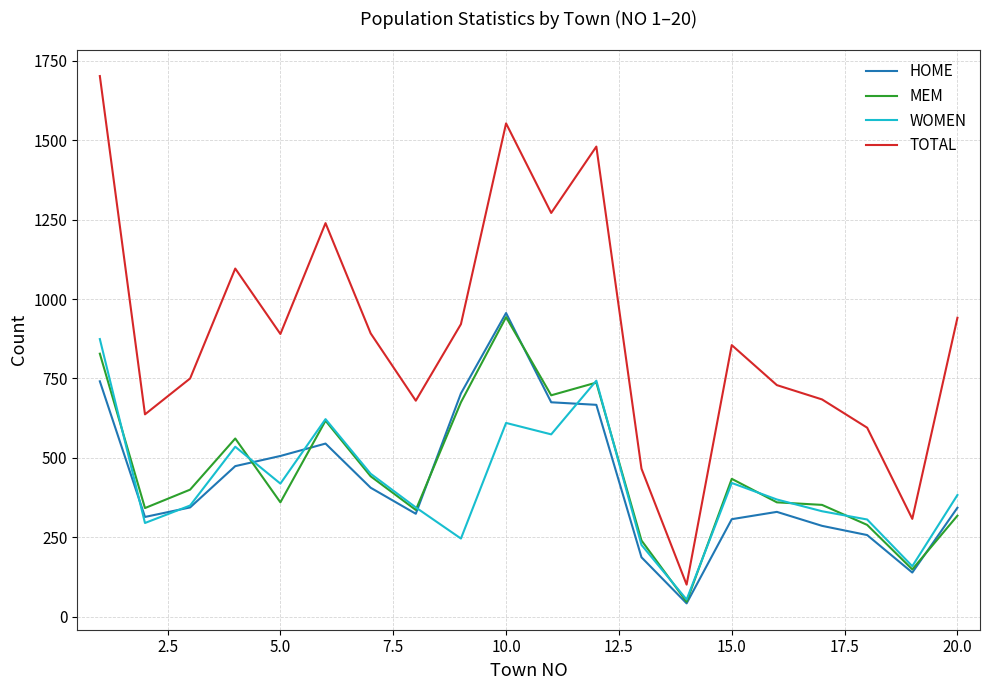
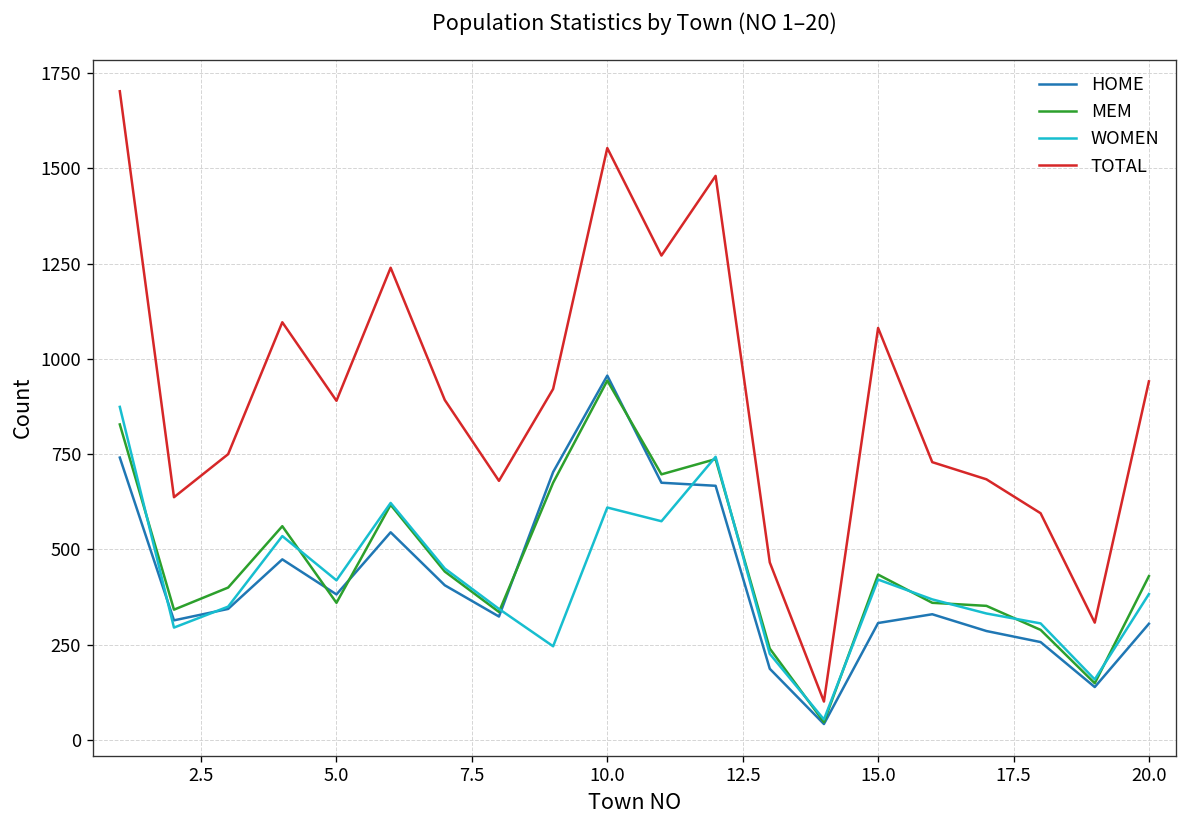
HOME, 5.0: 510 -> 380
TOTAL, 15.0: 860 -> 1080
HOME, 20.0: 340 -> 310
MEM, 20.0: 320 -> 430
